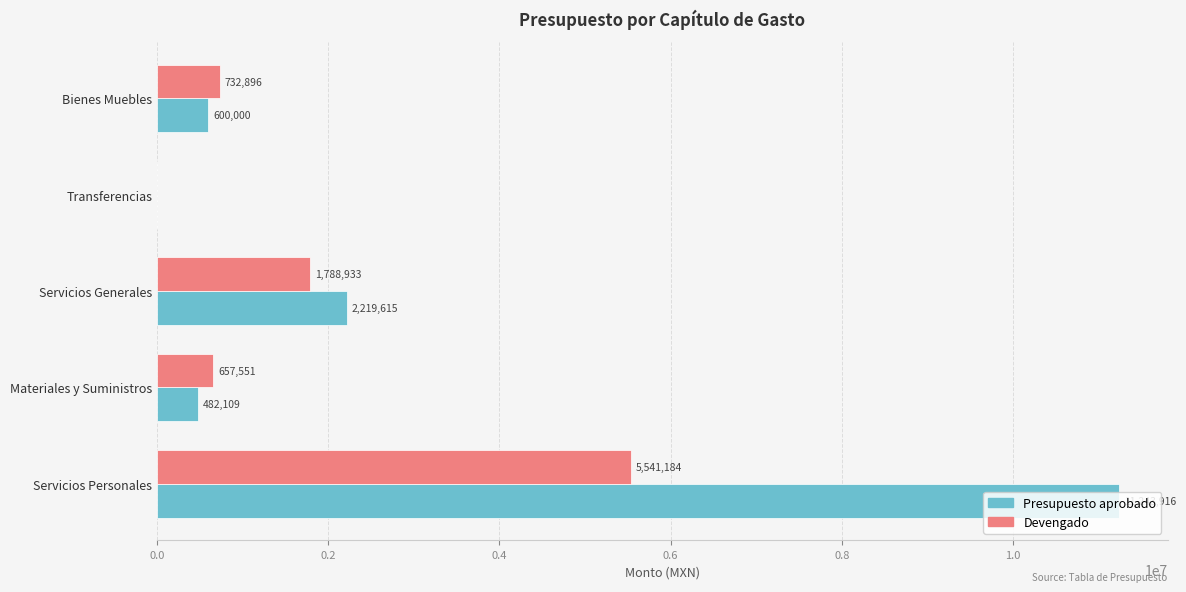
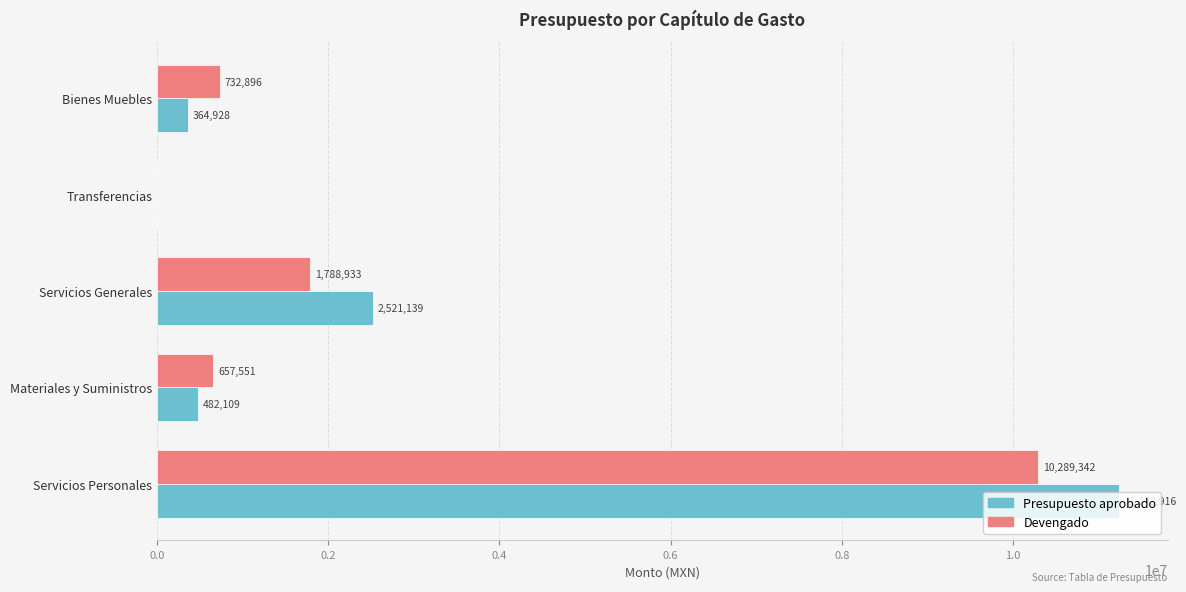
Presupuesto aprobado, Bienes Muebles: 600,000 -> 364,928
Presupuesto aprobado, Servicios Generales: 2,219,615 -> 2,521,139
Devengado, Servicios Personales: 5,541,184 -> 10,289,342
